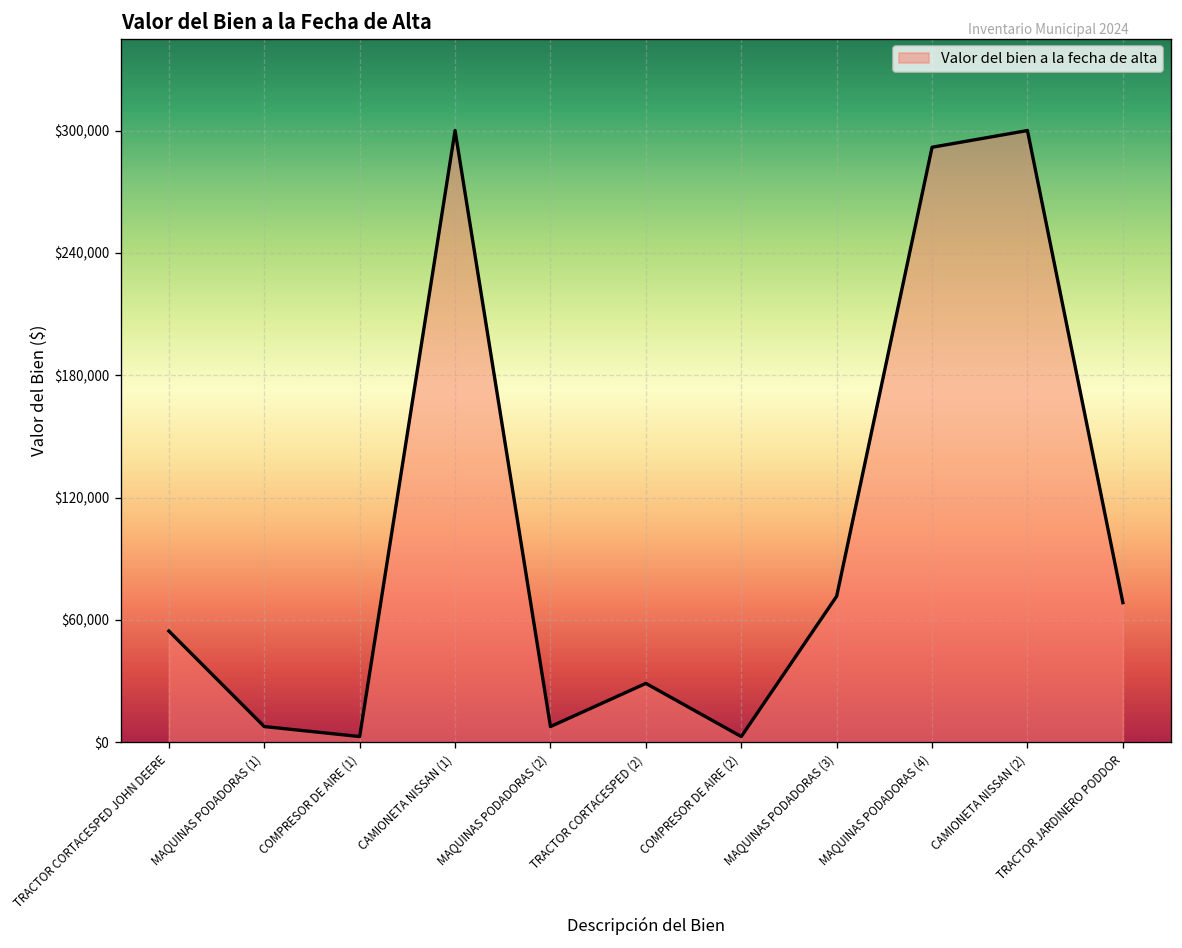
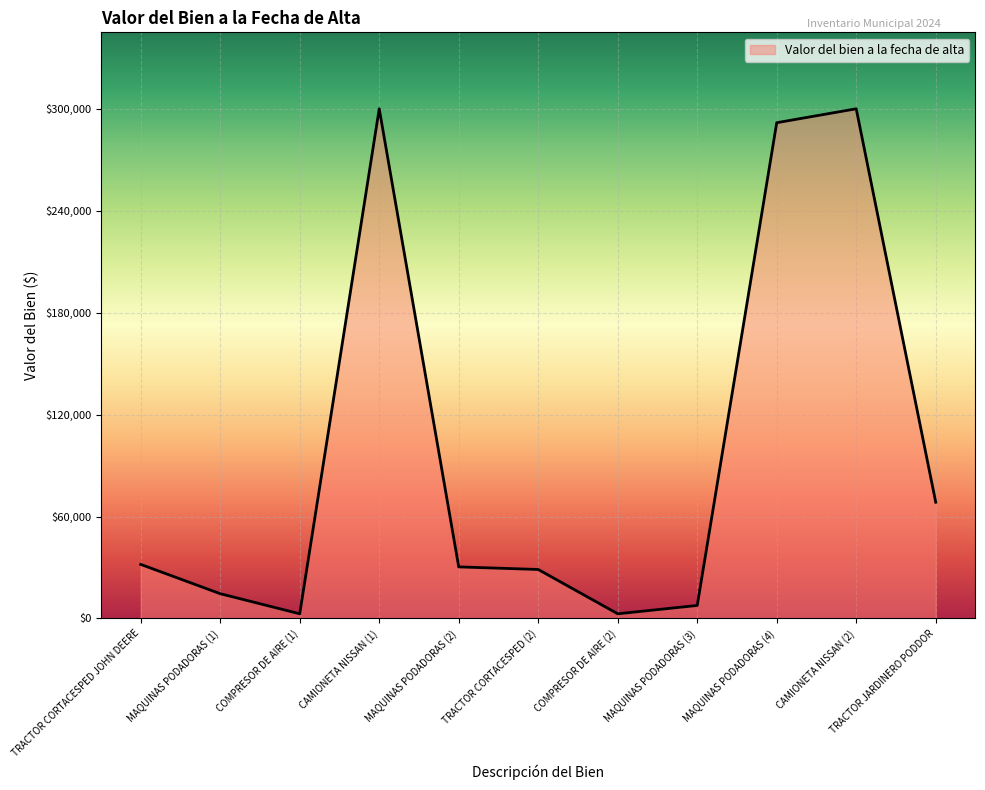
TRACTOR CORTACESPED JOHN DEERE: $55,000 -> $32,000
MAQUINAS PODADORAS (1): $8,000 -> $15,000
MAQUINAS PODADORAS (2): $8,000 -> $30,000
MAQUINAS PODADORAS (3): $72,000 -> $8,000
